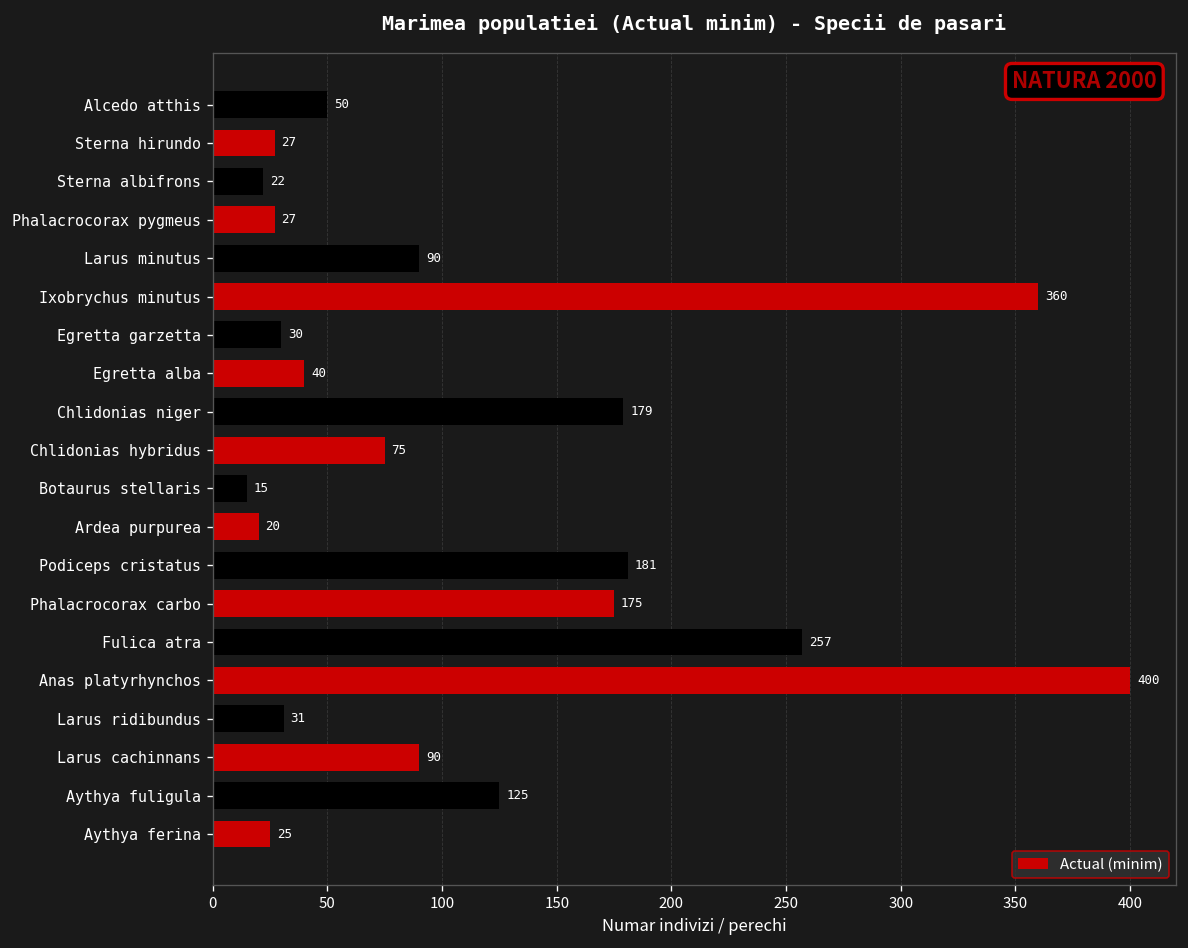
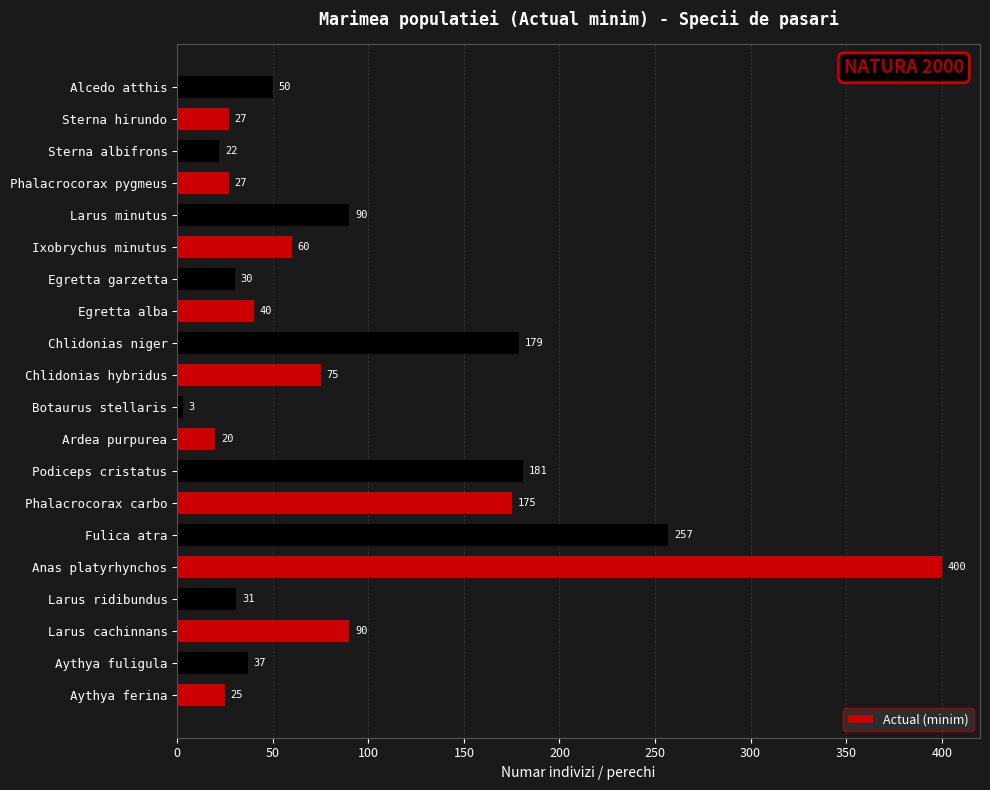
Ixobrychus minutus: 360 -> 60
Botaurus stellaris: 15 -> 3
Aythya fuligula: 125 -> 37
